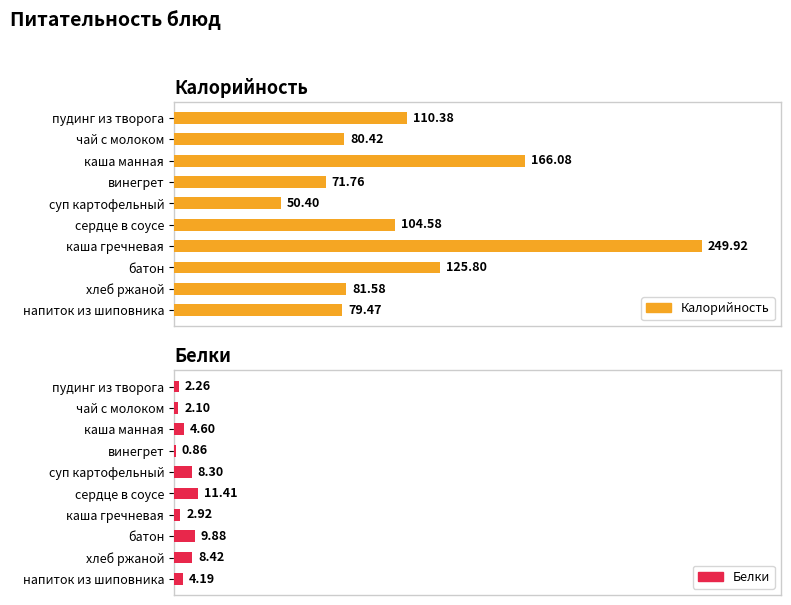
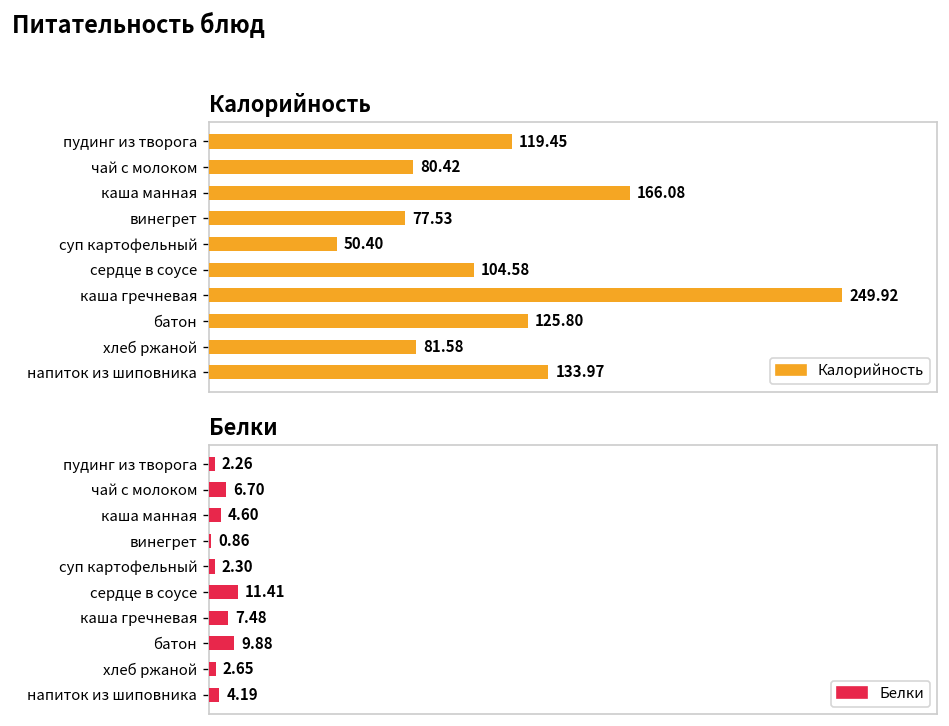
Калорийность, пудинг из творога: 110.38 -> 119.45
Калорийность, винегрет: 71.76 -> 77.53
Калорийность, напиток из шиповника: 79.47 -> 133.97
Белки, чай с молоком: 2.10 -> 6.70
Белки, суп картофельный: 8.30 -> 2.30
Белки, каша гречневая: 2.92 -> 7.48
Белки, хлеб ржаной: 8.42 -> 2.65
